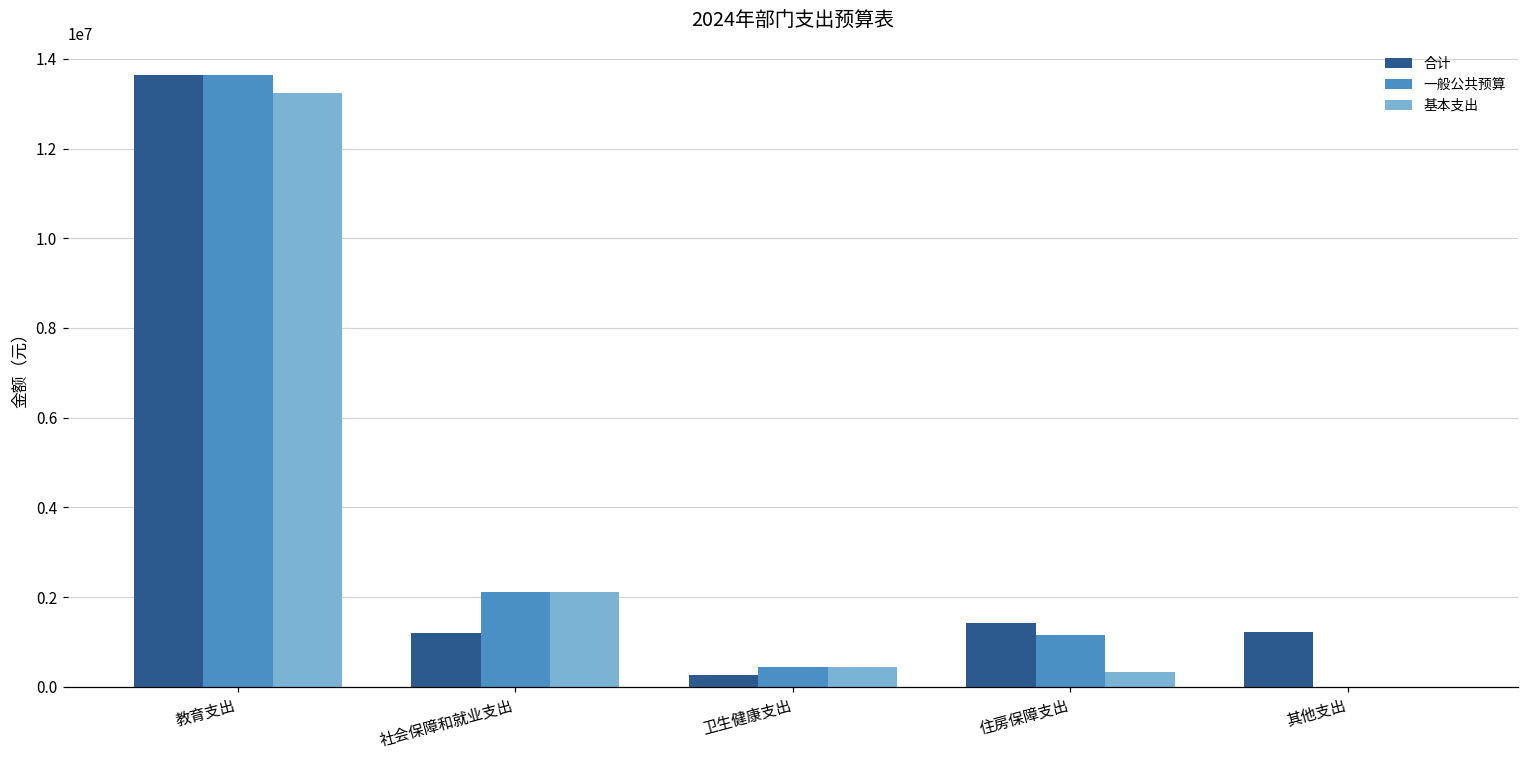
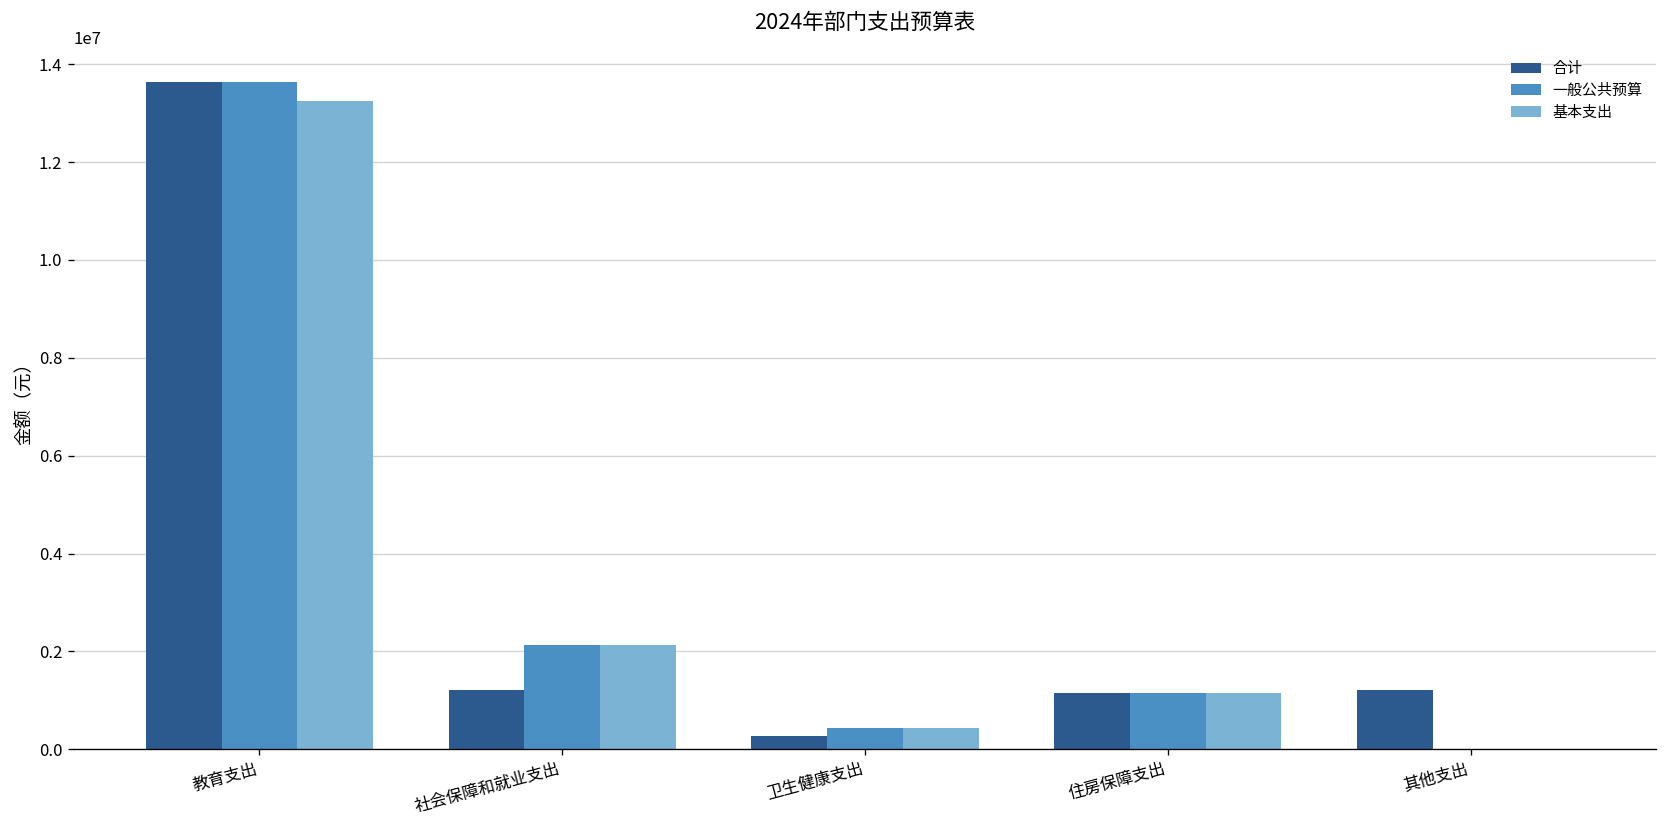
合计, 住房保障支出: 1400000 -> 1100000
基本支出, 住房保障支出: 300000 -> 1100000
